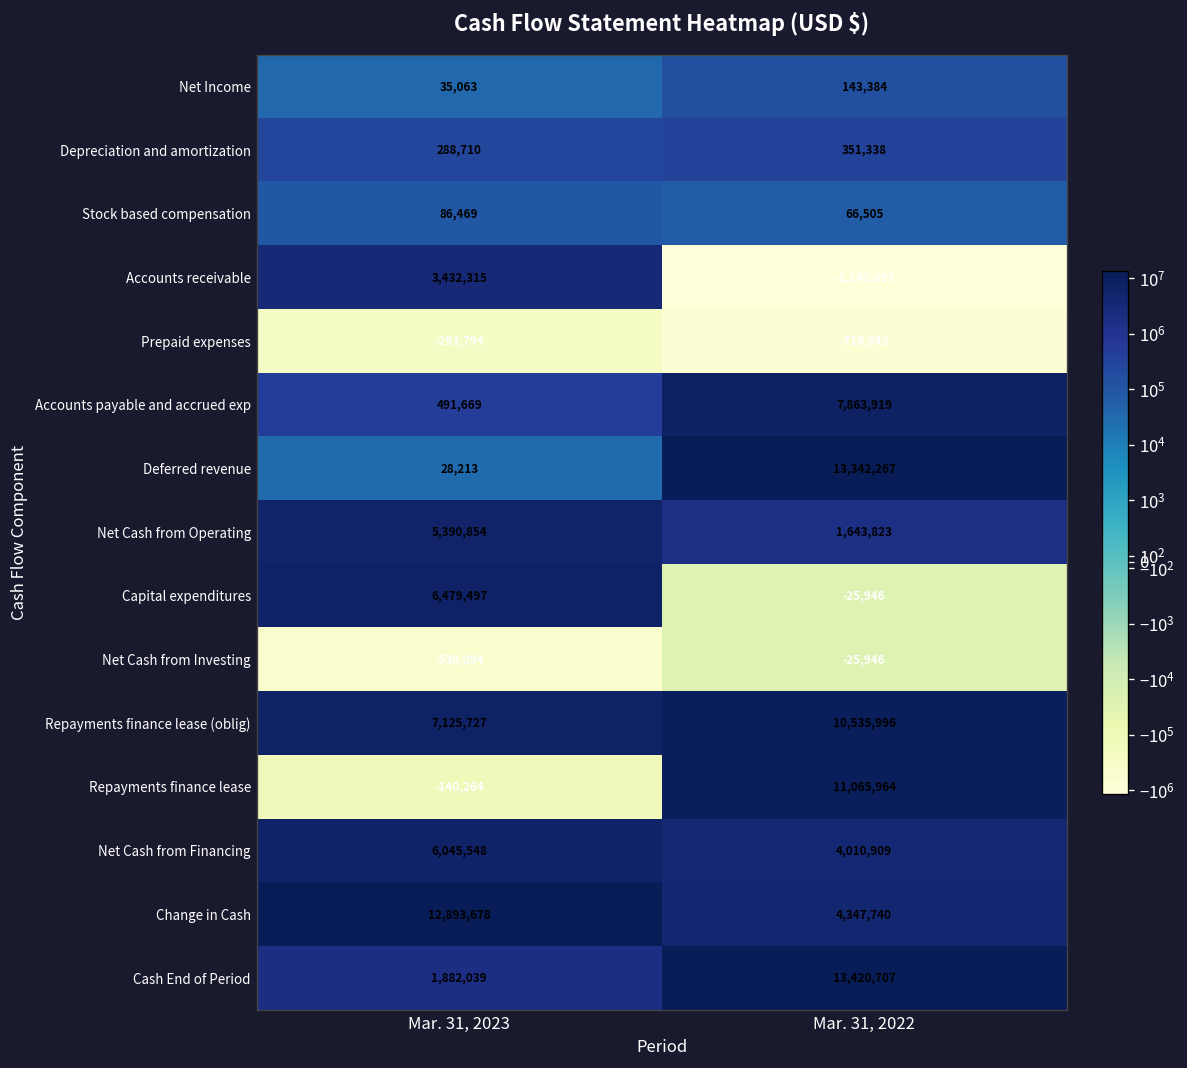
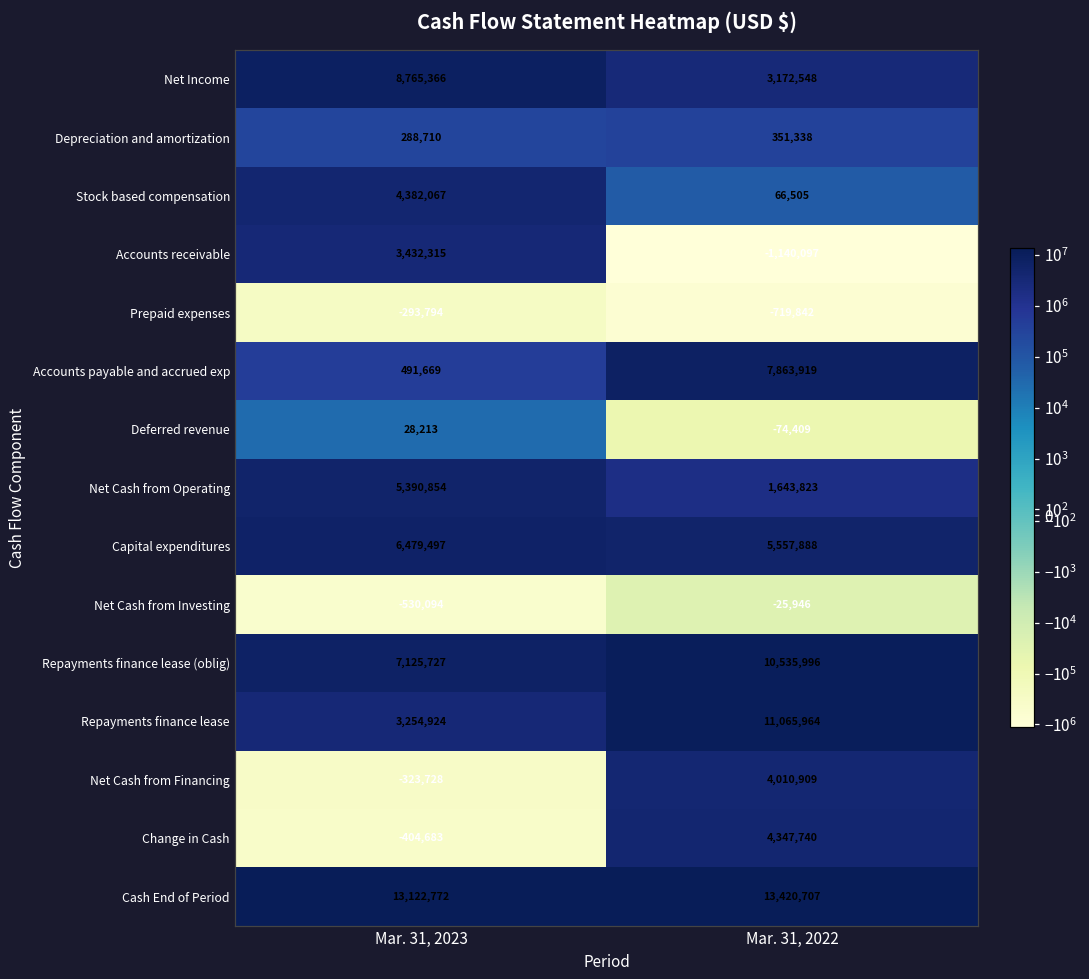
Net Income, Mar. 31, 2023: 35,063 -> 8,765,366
Net Income, Mar. 31, 2022: 143,384 -> 3,172,548
Stock based compensation, Mar. 31, 2023: 86,469 -> 4,382,067
Deferred revenue, Mar. 31, 2022: 13,342,267 -> -74,409
Capital expenditures, Mar. 31, 2022: -25,946 -> 5,557,888
Repayments finance lease, Mar. 31, 2023: -140,264 -> 3,254,924
Net Cash from Financing, Mar. 31, 2023: 6,045,548 -> -323,728
Change in Cash, Mar. 31, 2023: 12,893,678 -> -404,683
Cash End of Period, Mar. 31, 2023: 1,882,039 -> 13,122,772
